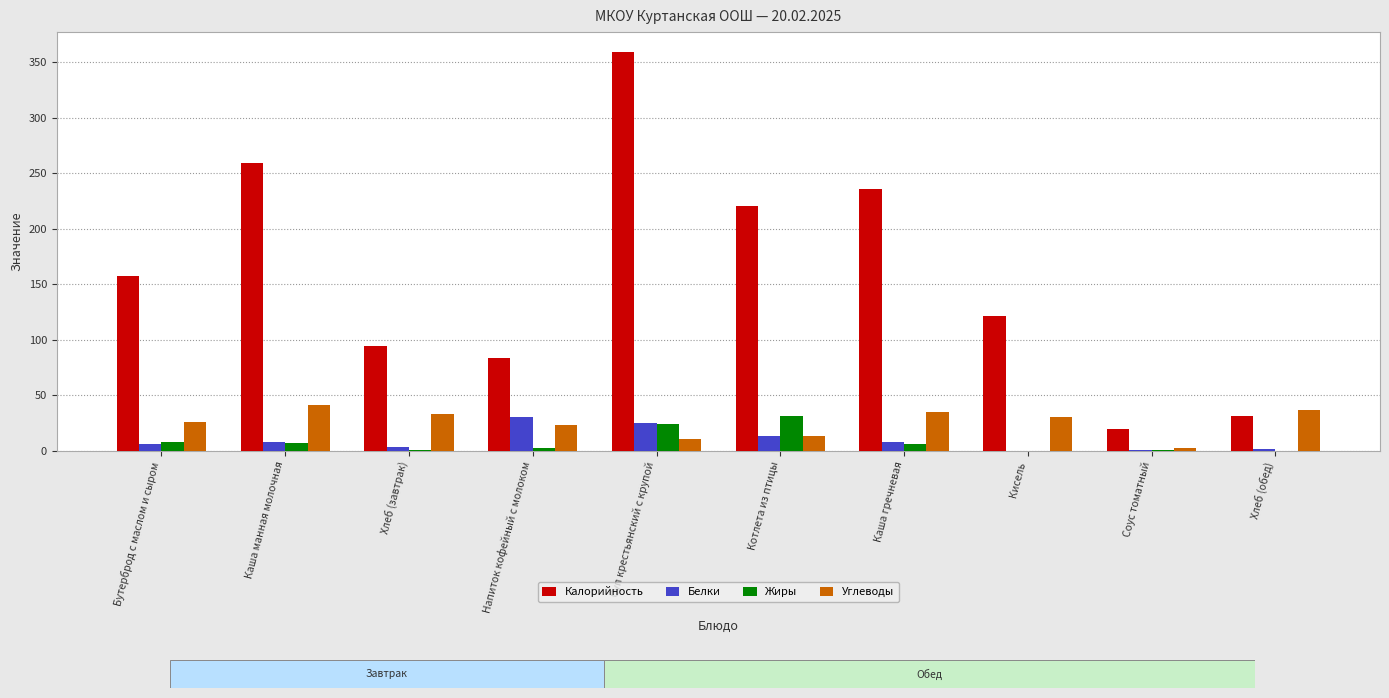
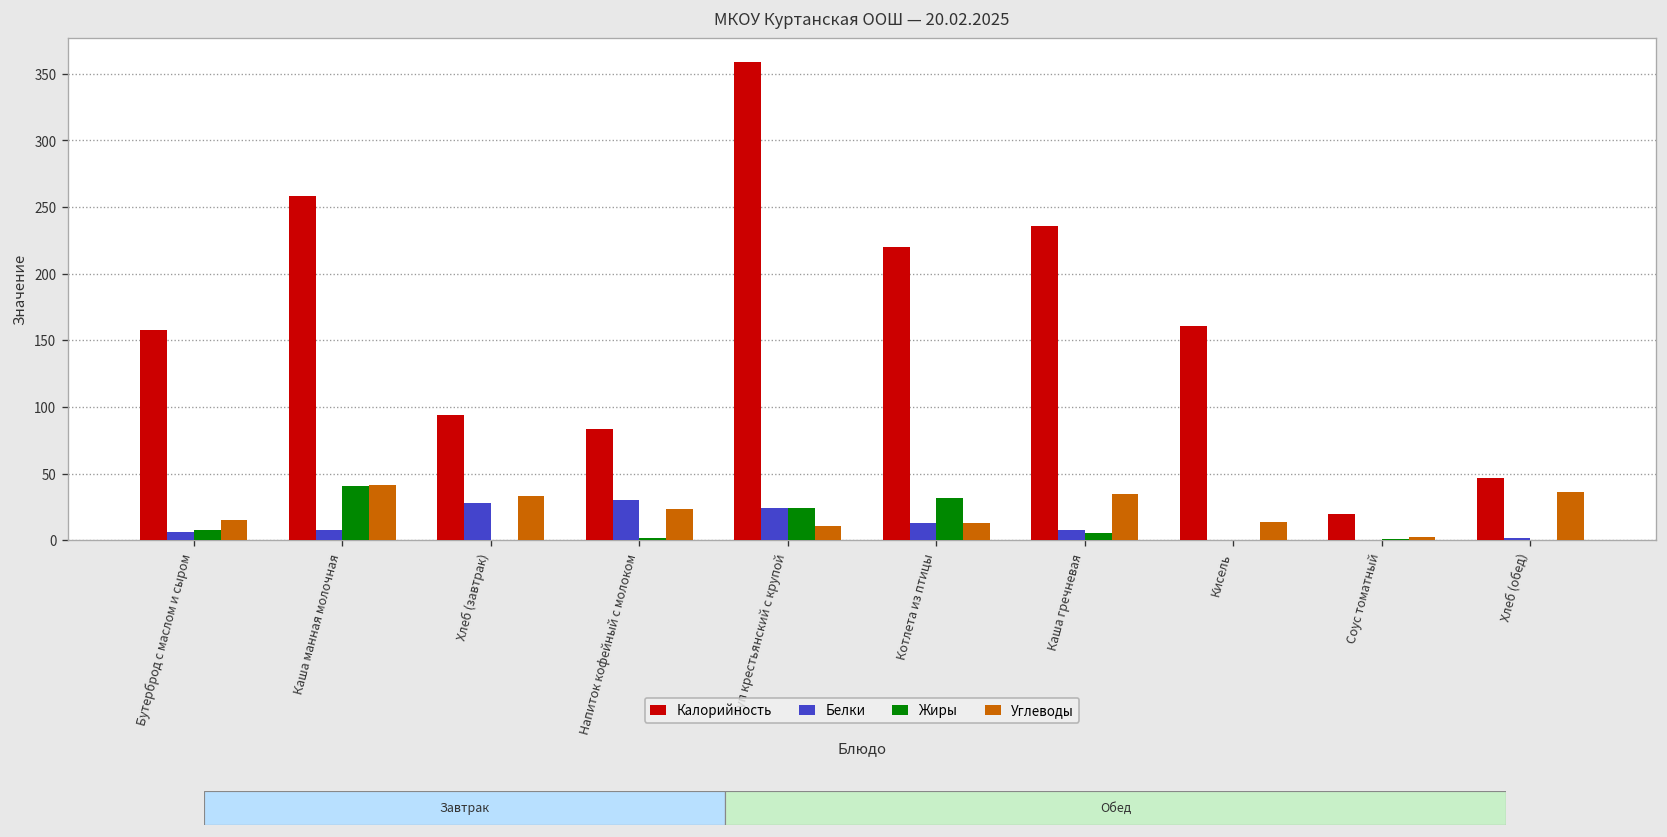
Углеводы, Бутерброд с маслом и сыром: 26 -> 15
Жиры, Каша манная молочная: 7 -> 41
Белки, Хлеб (завтрак): 3 -> 28
Калорийность, Кисель: 121 -> 161
Углеводы, Кисель: 31 -> 14
Калорийность, Хлеб (обед): 32 -> 47
